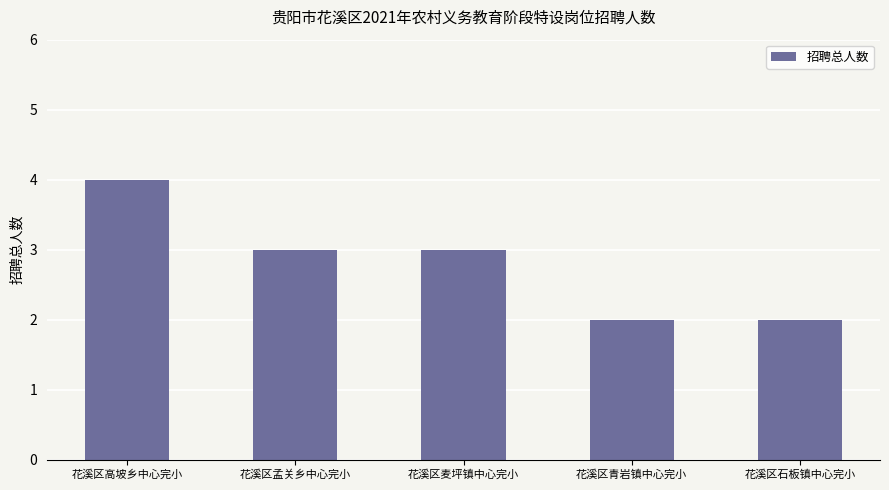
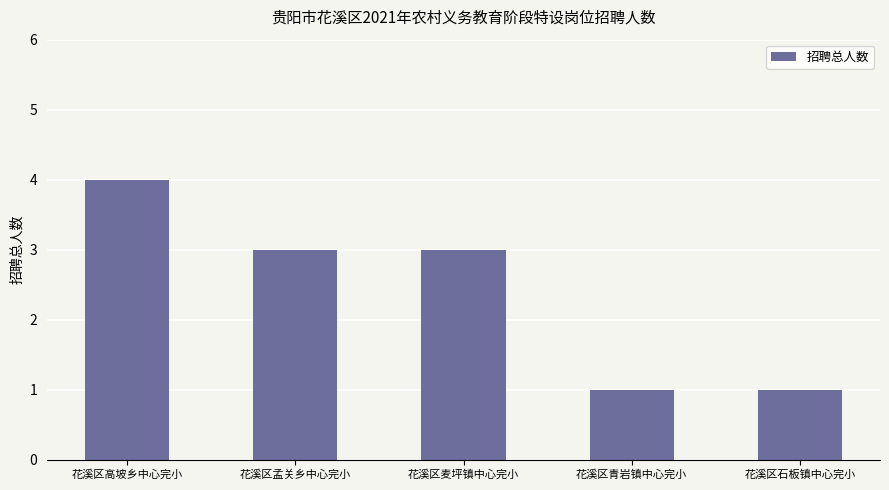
花溪区青岩镇中心完小: 2 -> 1
花溪区石板镇中心完小: 2 -> 1
